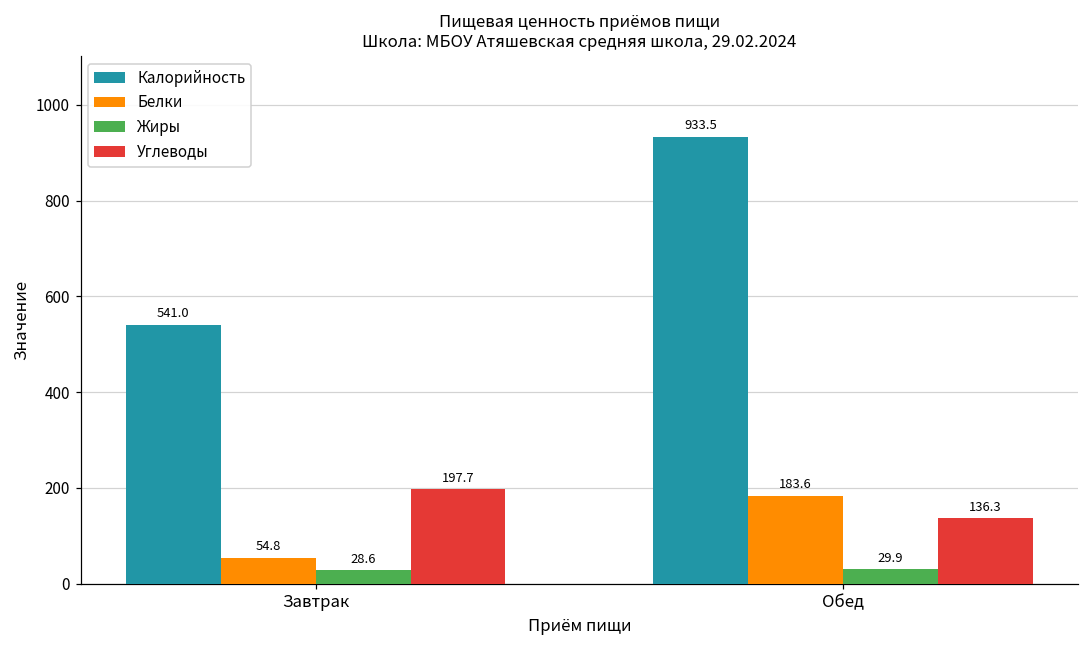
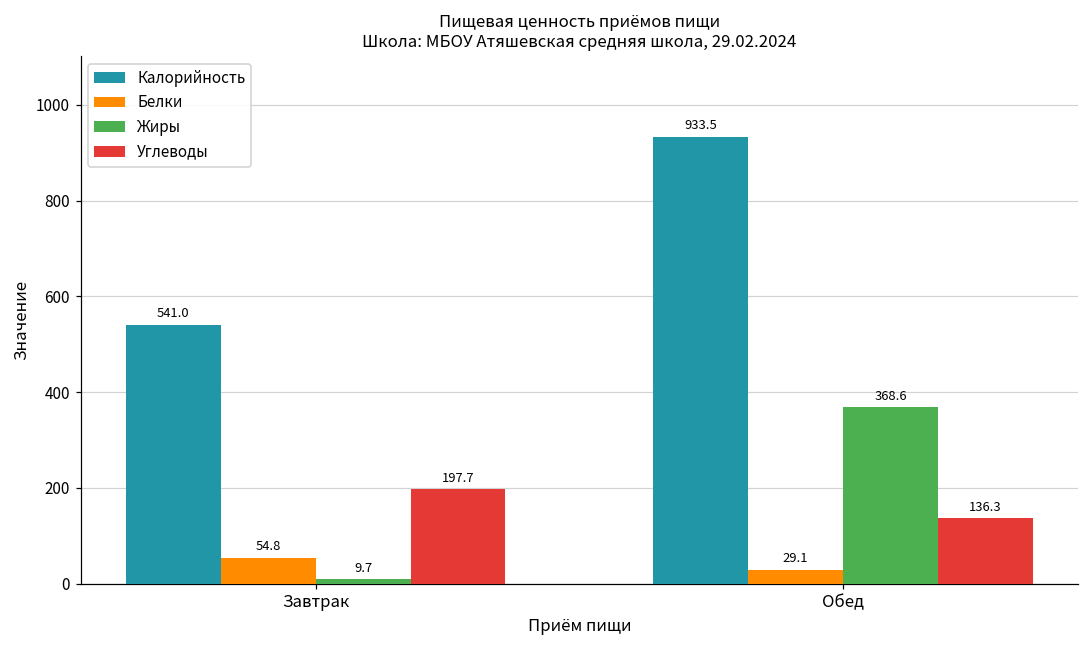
Жиры, Завтрак: 28.6 -> 9.7
Белки, Обед: 183.6 -> 29.1
Жиры, Обед: 29.9 -> 368.6
